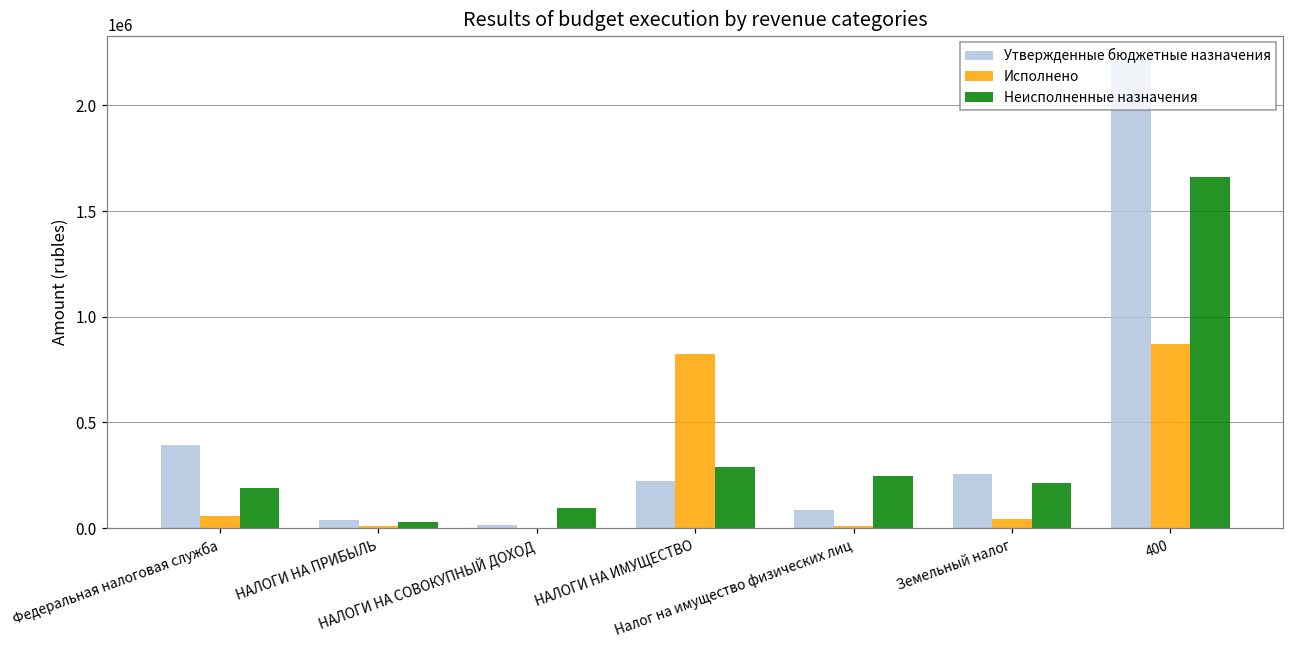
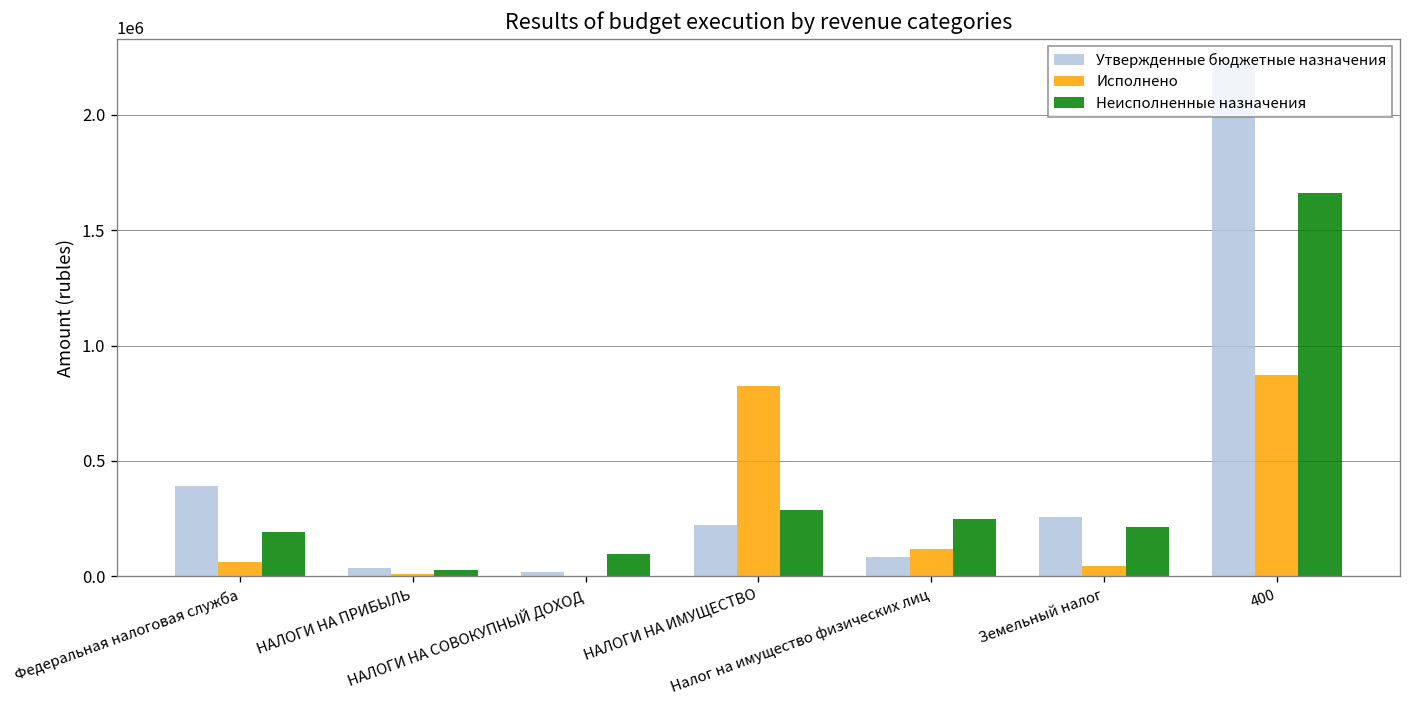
Исполнено, Налог на имущество физических лиц: 10000 -> 120000
